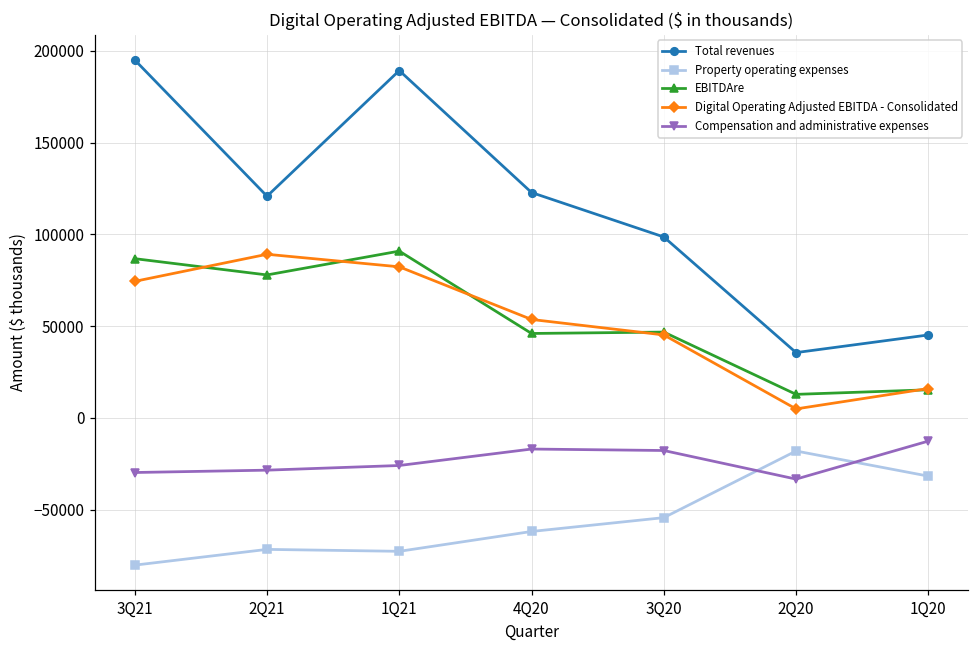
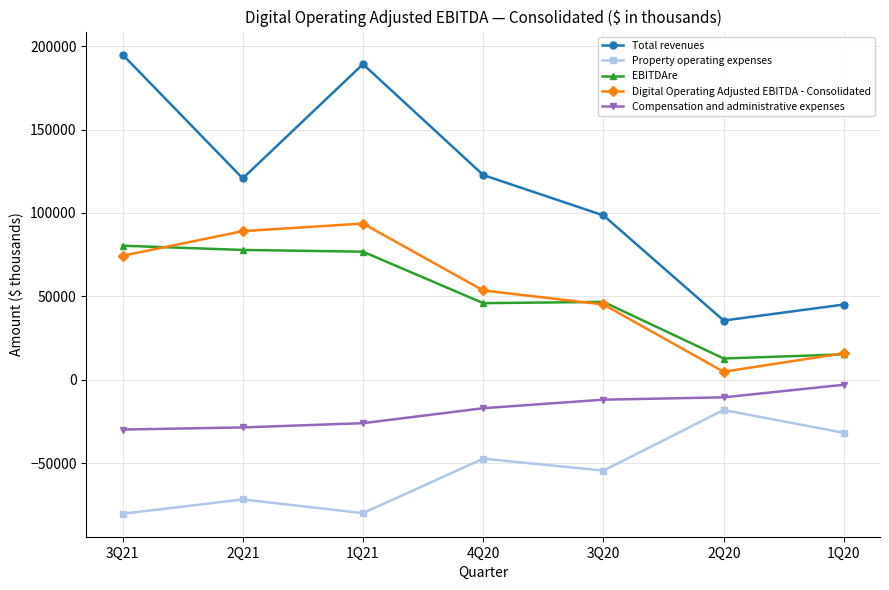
EBITDAre, 3Q21: 87000 -> 80000
Property operating expenses, 1Q21: -73000 -> -80000
EBITDAre, 1Q21: 91000 -> 77000
Digital Operating Adjusted EBITDA - Consolidated, 1Q21: 82000 -> 94000
Property operating expenses, 4Q20: -62000 -> -47000
Compensation and administrative expenses, 3Q20: -18000 -> -12000
Compensation and administrative expenses, 2Q20: -33000 -> -10000
Compensation and administrative expenses, 1Q20: -13000 -> -3000
